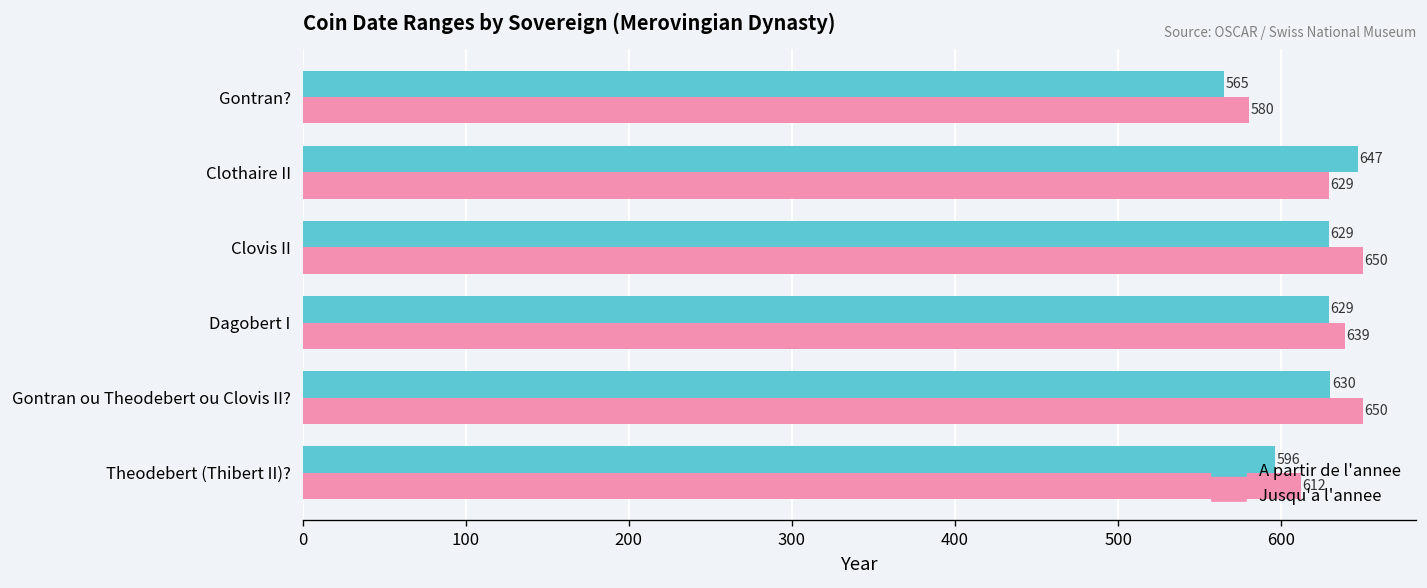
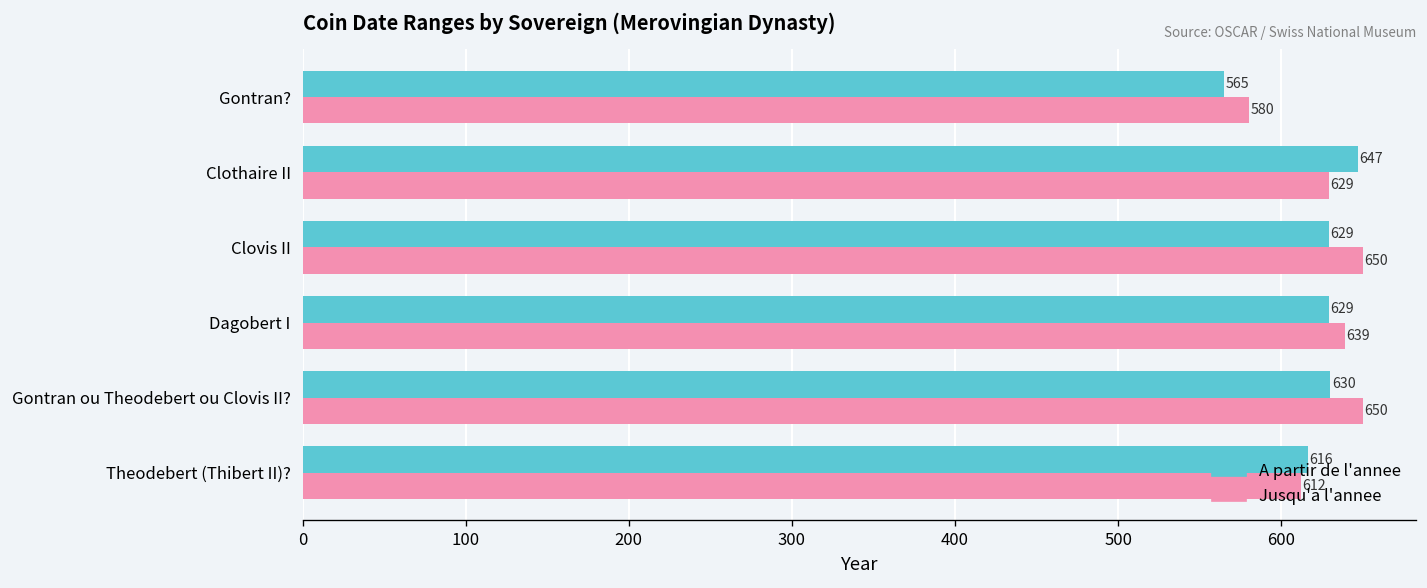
A partir de l'annee, Theodebert (Thibert II)?: 596 -> 616
